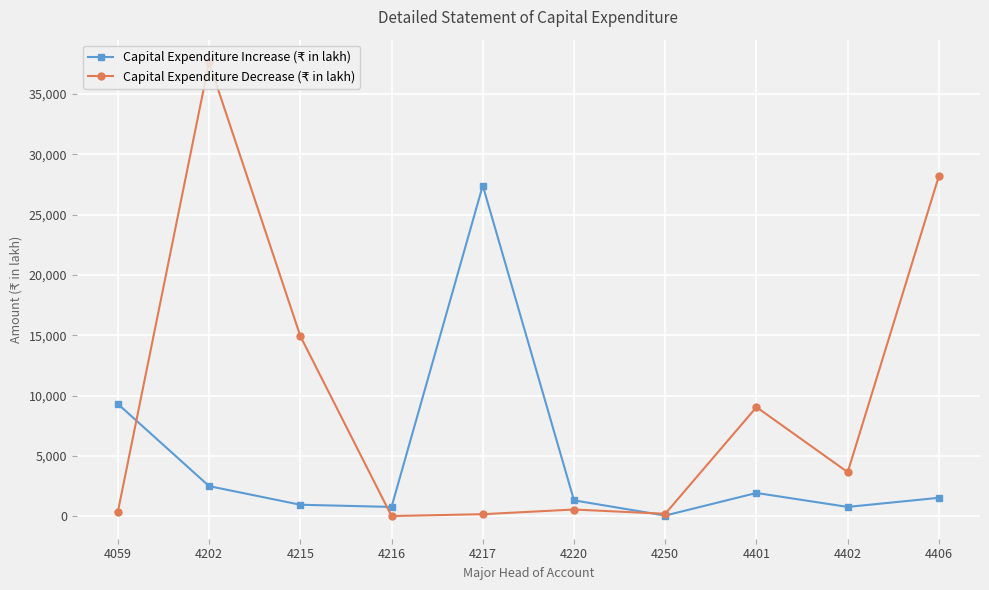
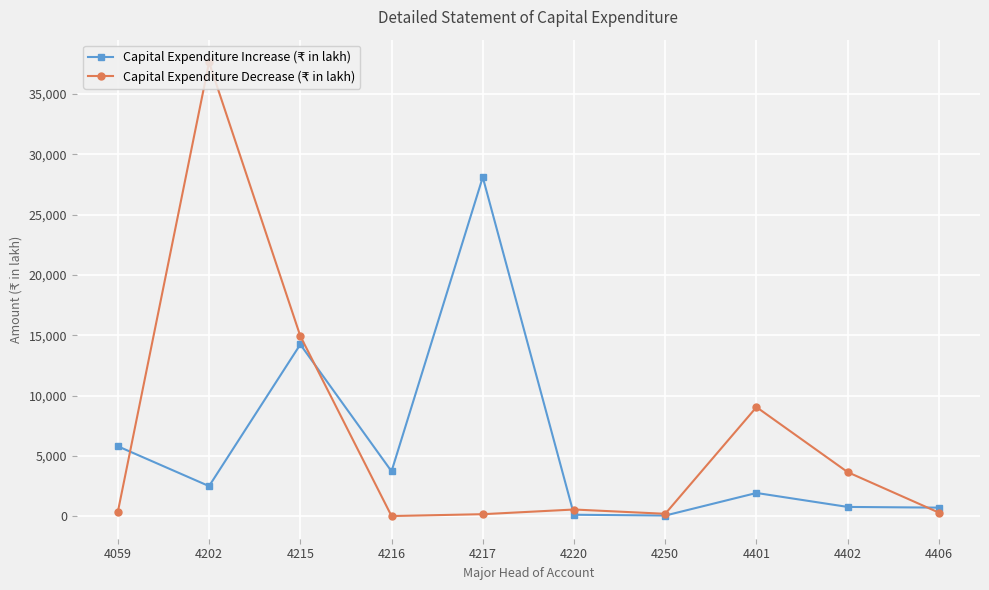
Capital Expenditure Increase (₹ in lakh), 4059: 9,300 -> 5,800
Capital Expenditure Increase (₹ in lakh), 4215: 1,000 -> 14,200
Capital Expenditure Increase (₹ in lakh), 4216: 800 -> 3,700
Capital Expenditure Increase (₹ in lakh), 4217: 27,400 -> 28,100
Capital Expenditure Increase (₹ in lakh), 4220: 1,300 -> 100
Capital Expenditure Increase (₹ in lakh), 4406: 1,500 -> 700
Capital Expenditure Decrease (₹ in lakh), 4406: 28,200 -> 300
